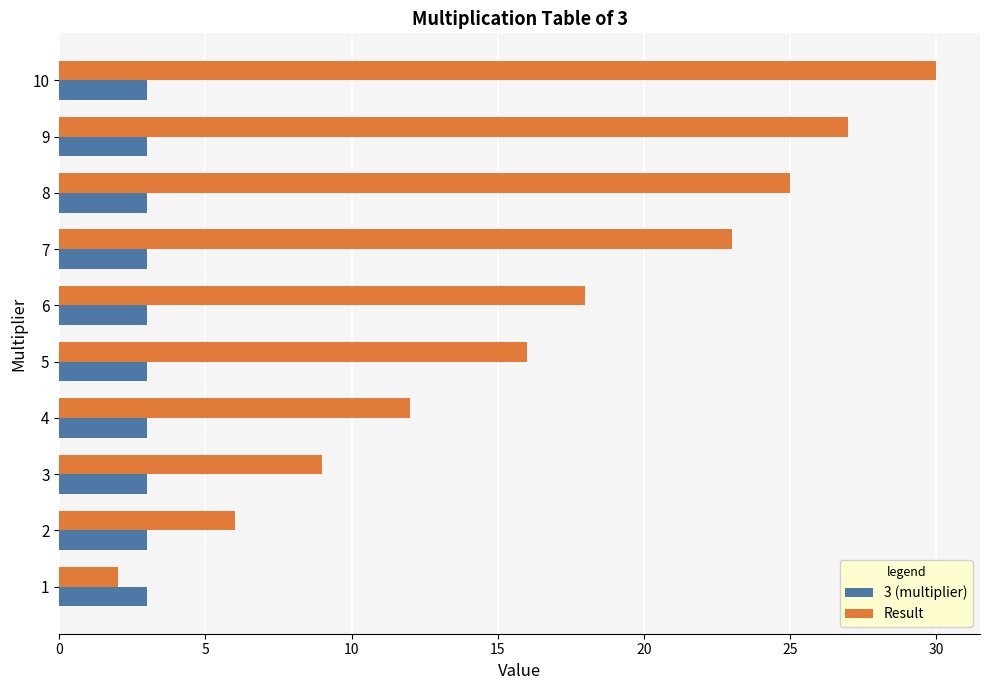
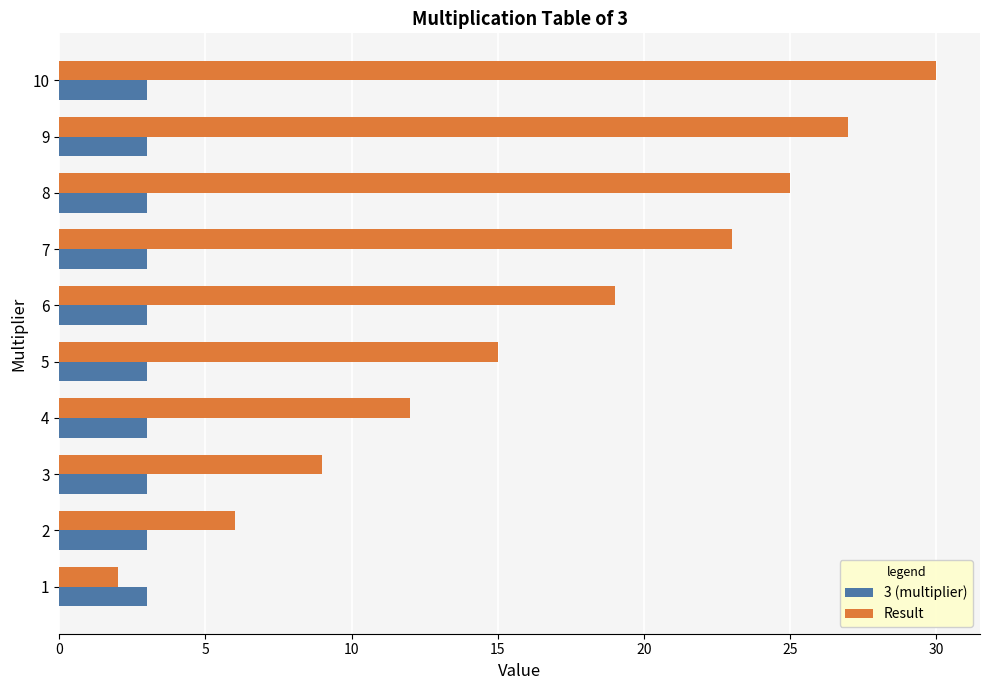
Result, 6: 18 -> 19
Result, 5: 16 -> 15
